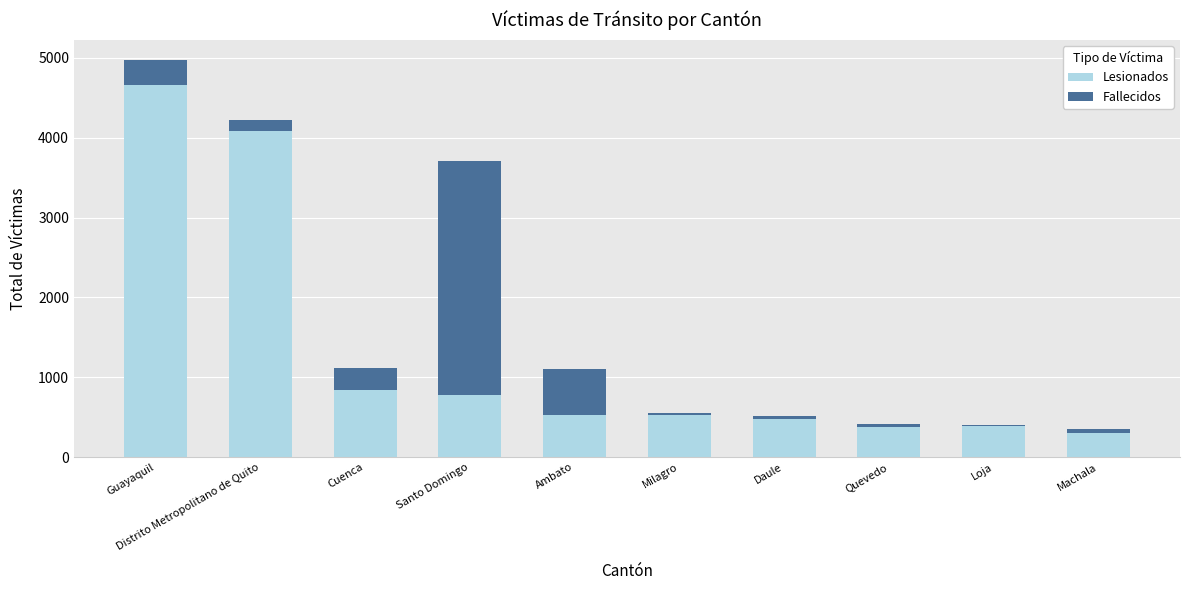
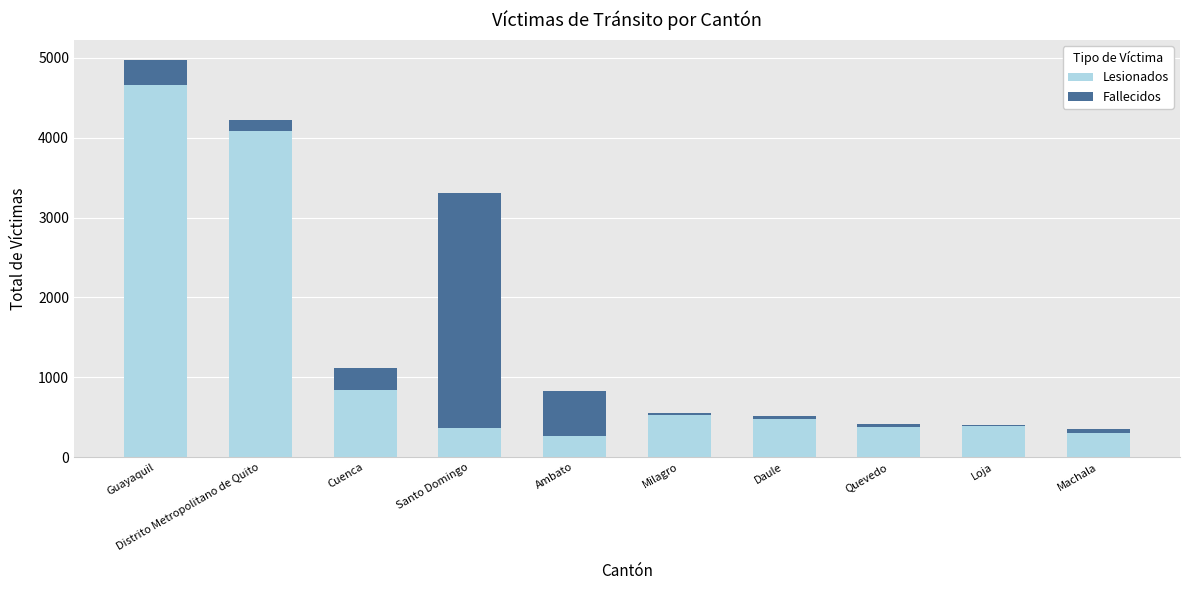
Lesionados, Santo Domingo: 800 -> 400
Lesionados, Ambato: 500 -> 300
